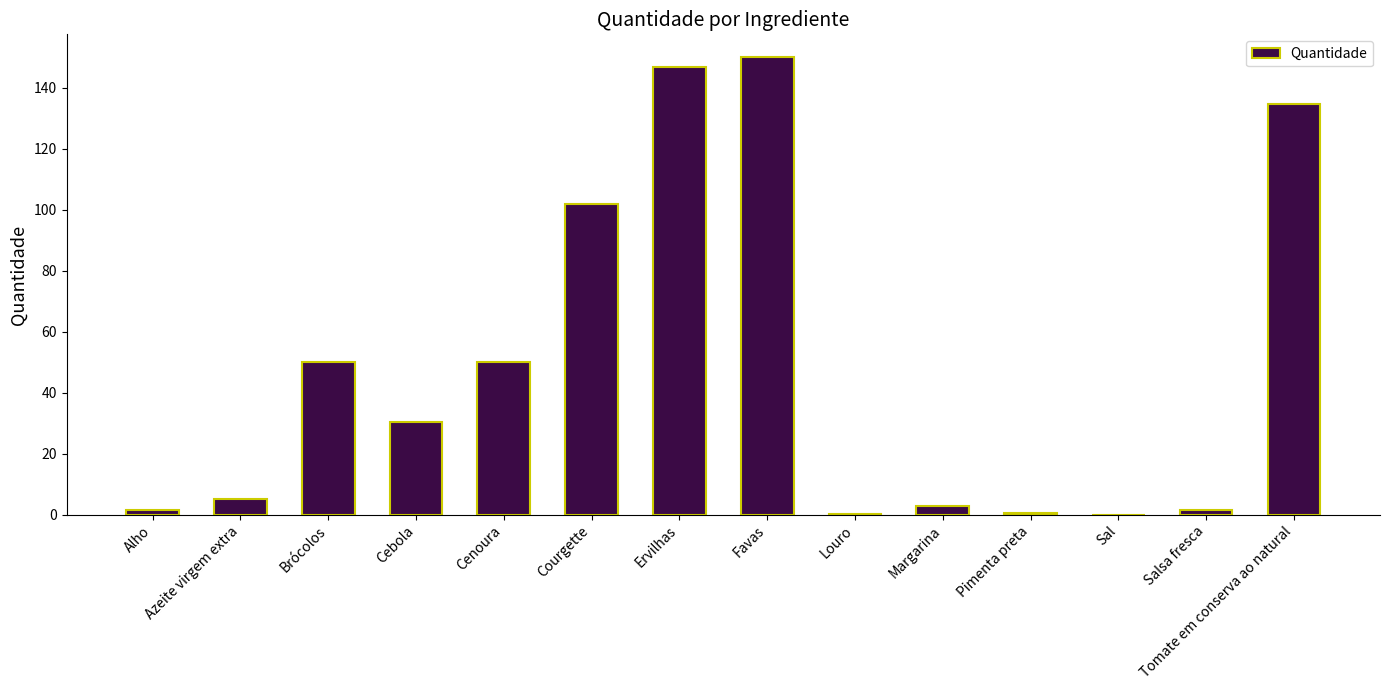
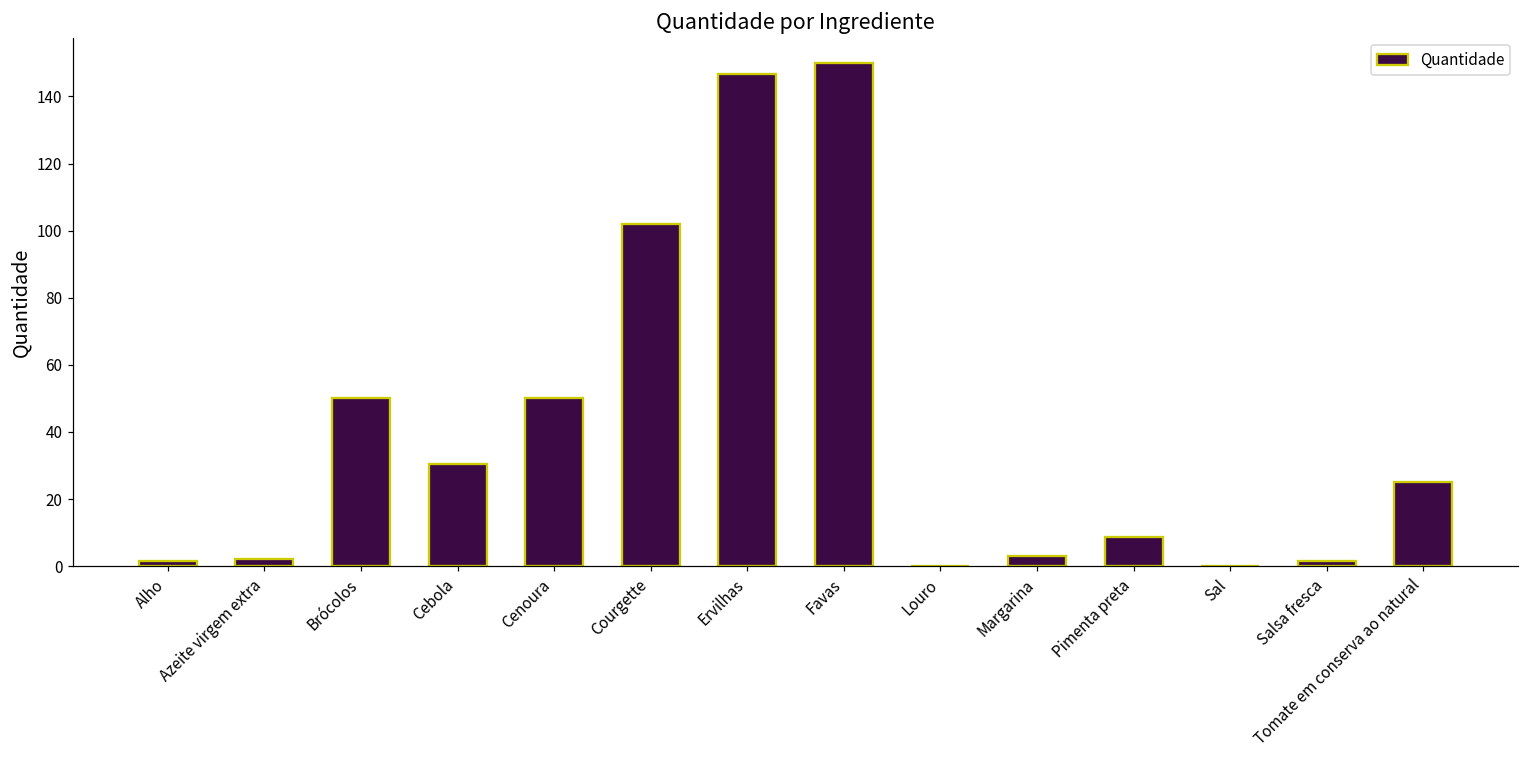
Azeite virgem extra: 5 -> 2
Pimenta preta: 1 -> 9
Tomate em conserva ao natural: 135 -> 25
